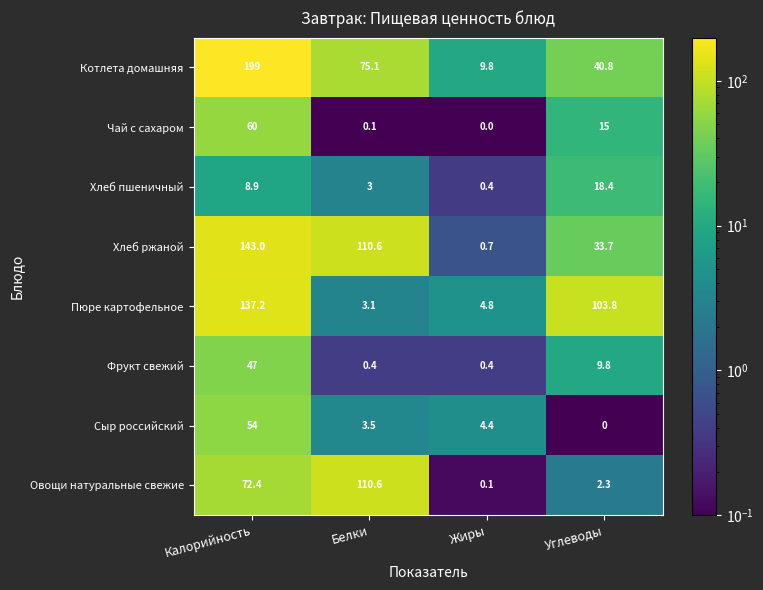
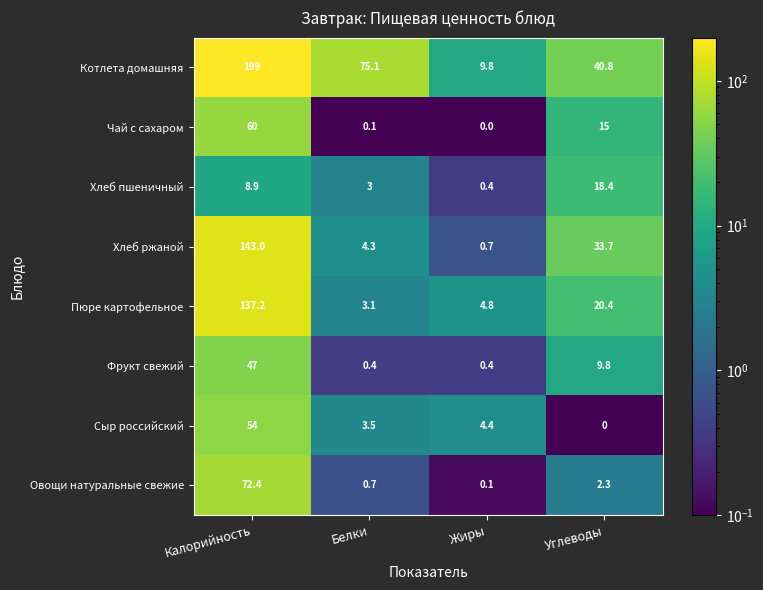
Хлеб ржаной, Белки: 110.6 -> 4.3
Пюре картофельное, Углеводы: 103.8 -> 20.4
Овощи натуральные свежие, Белки: 110.6 -> 0.7
